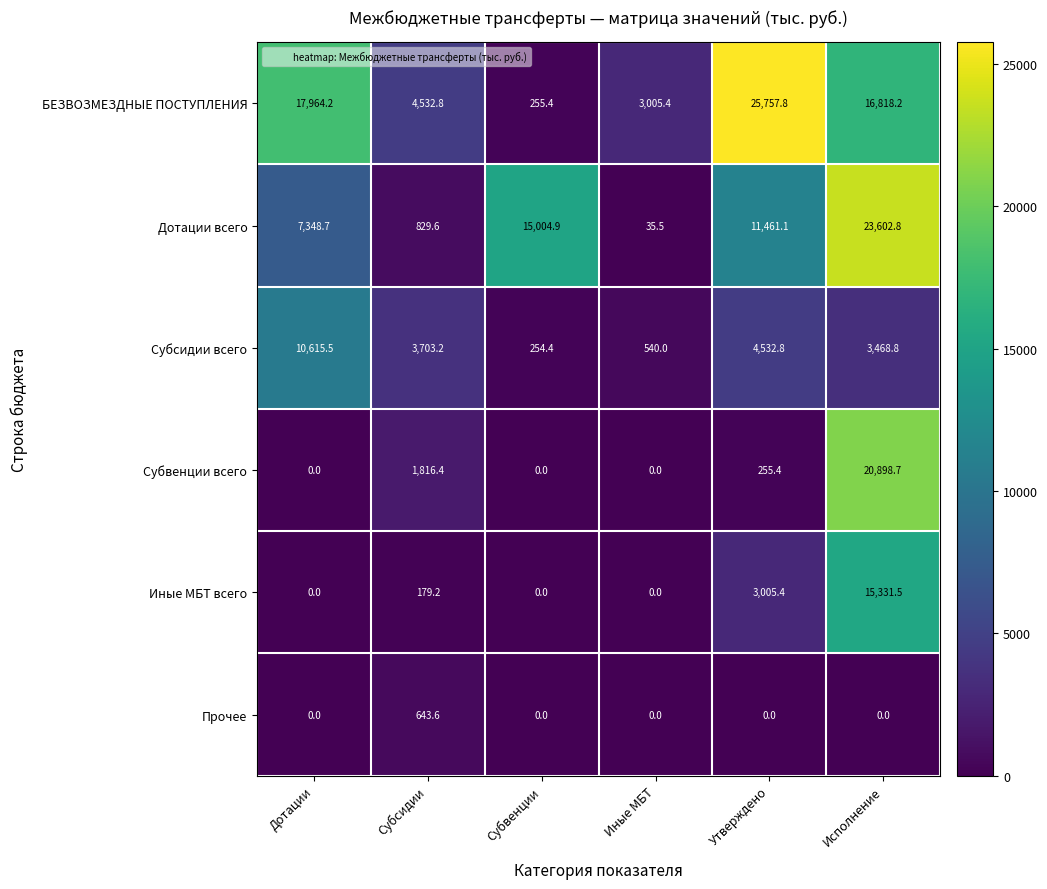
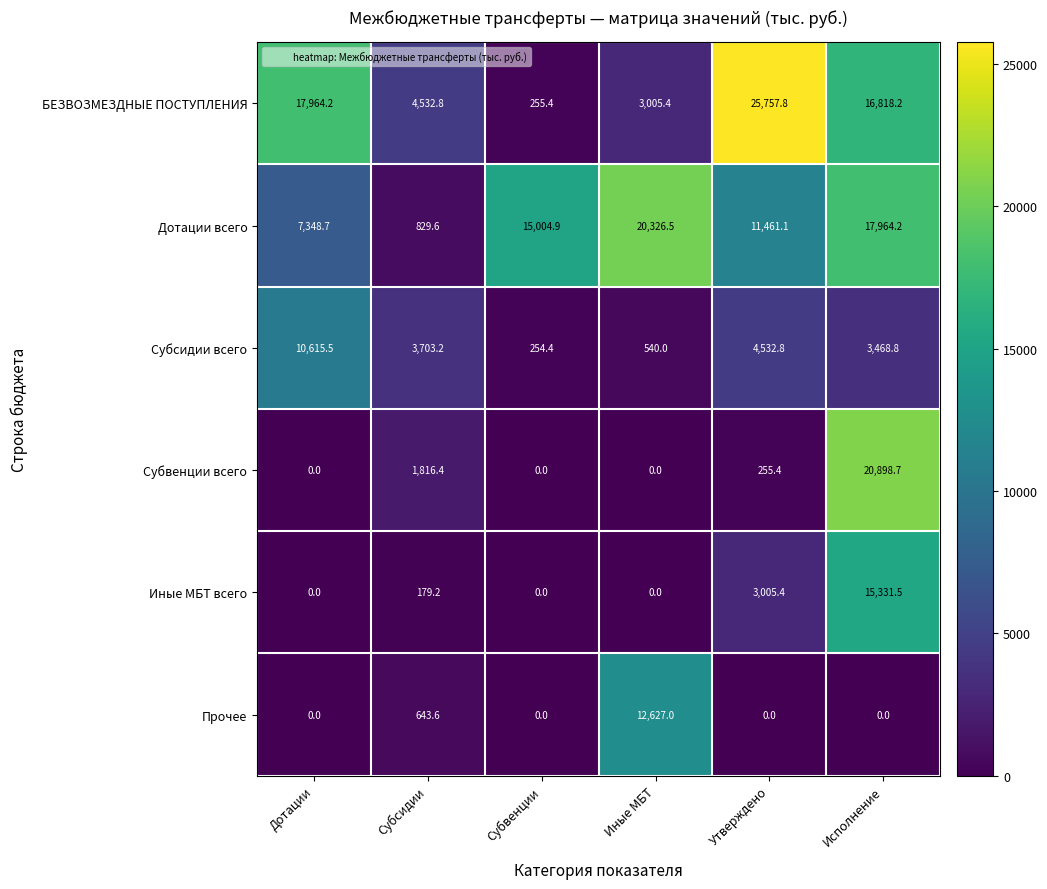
Дотации всего, Иные МБТ: 35.5 -> 20,326.5
Дотации всего, Исполнение: 23,602.8 -> 17,964.2
Прочее, Иные МБТ: 0.0 -> 12,627.0
